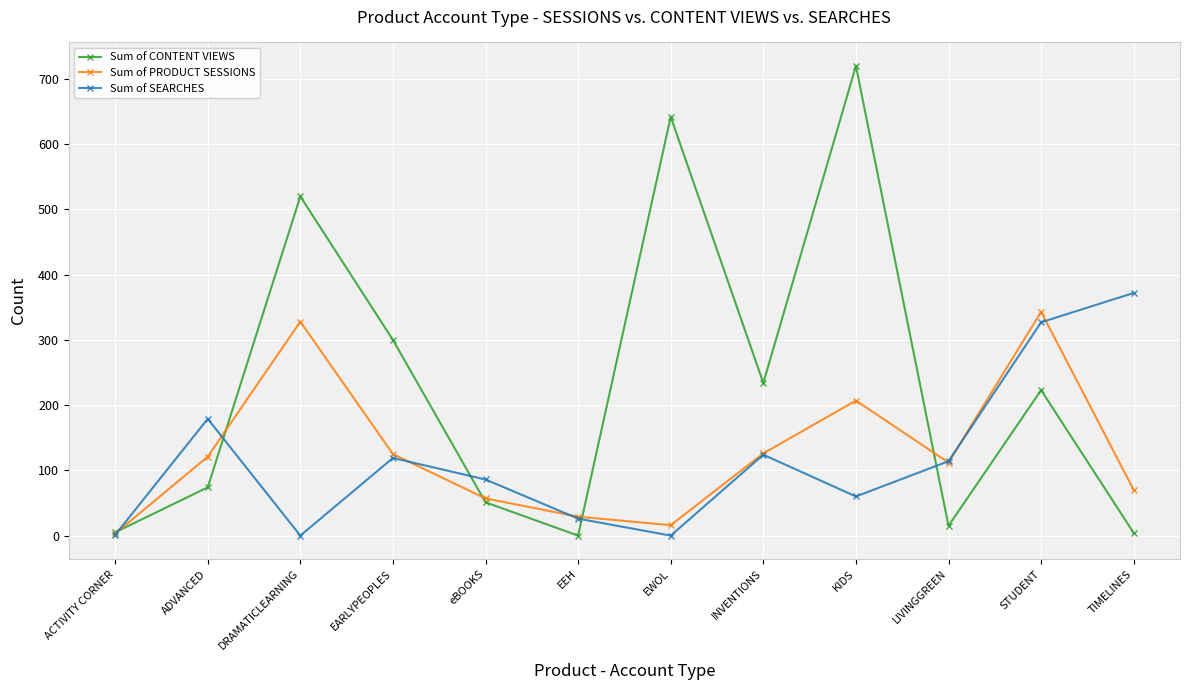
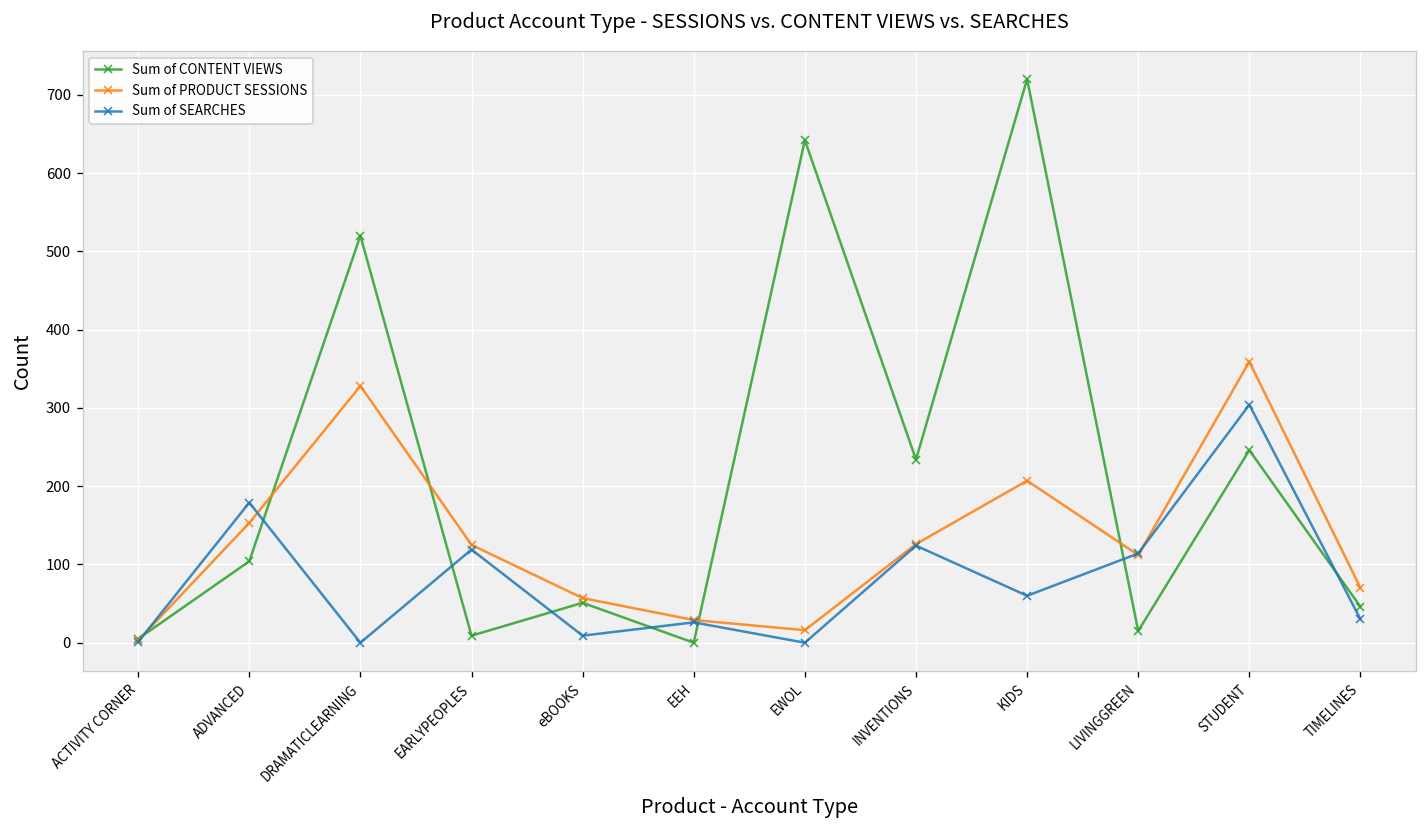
Sum of CONTENT VIEWS, ADVANCED: 70 -> 100
Sum of PRODUCT SESSIONS, ADVANCED: 120 -> 150
Sum of CONTENT VIEWS, EARLYPEOPLES: 300 -> 10
Sum of SEARCHES, eBOOKS: 90 -> 10
Sum of CONTENT VIEWS, STUDENT: 220 -> 250
Sum of PRODUCT SESSIONS, STUDENT: 340 -> 360
Sum of SEARCHES, STUDENT: 330 -> 300
Sum of CONTENT VIEWS, TIMELINES: 0 -> 50
Sum of SEARCHES, TIMELINES: 370 -> 30
